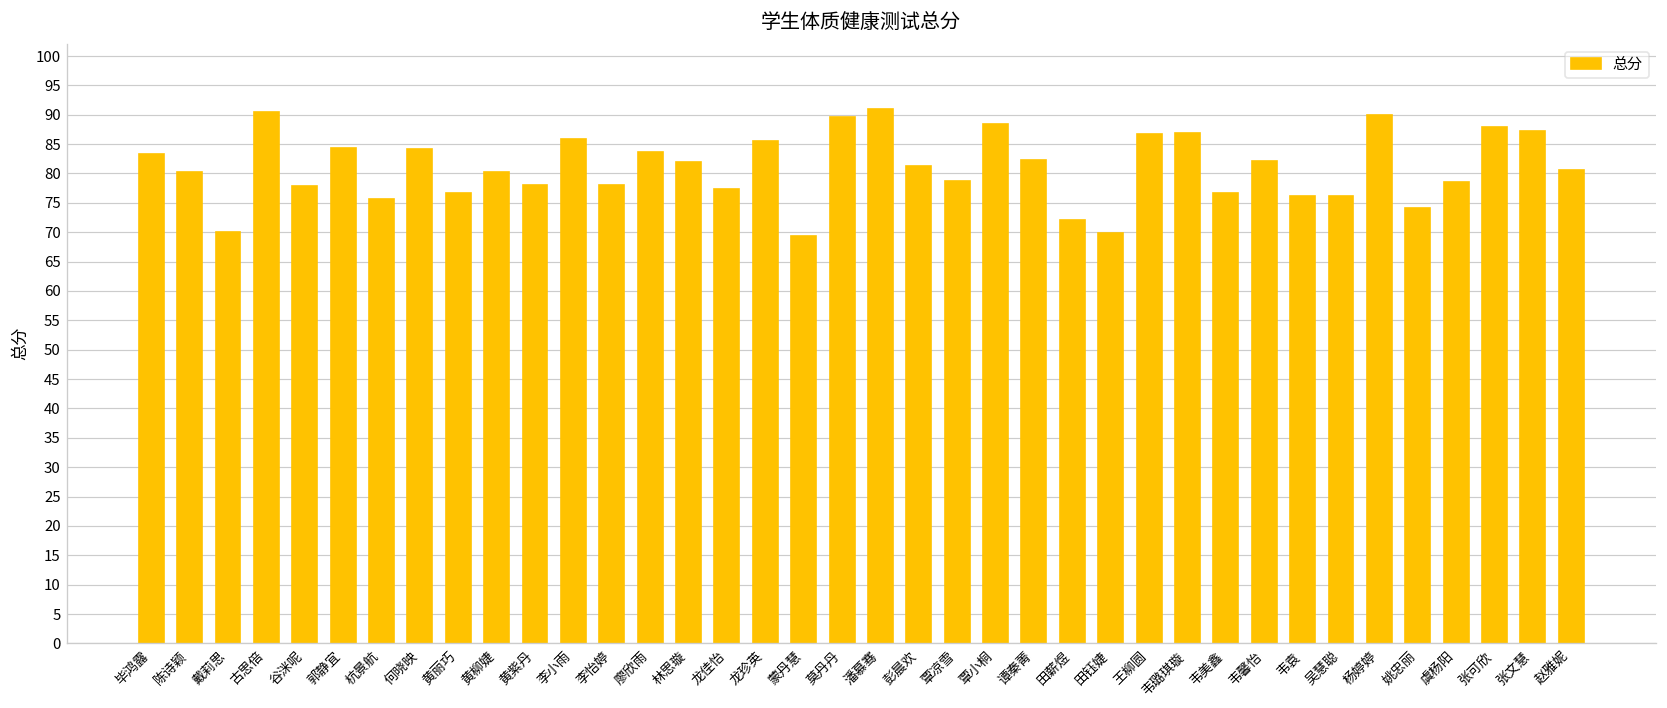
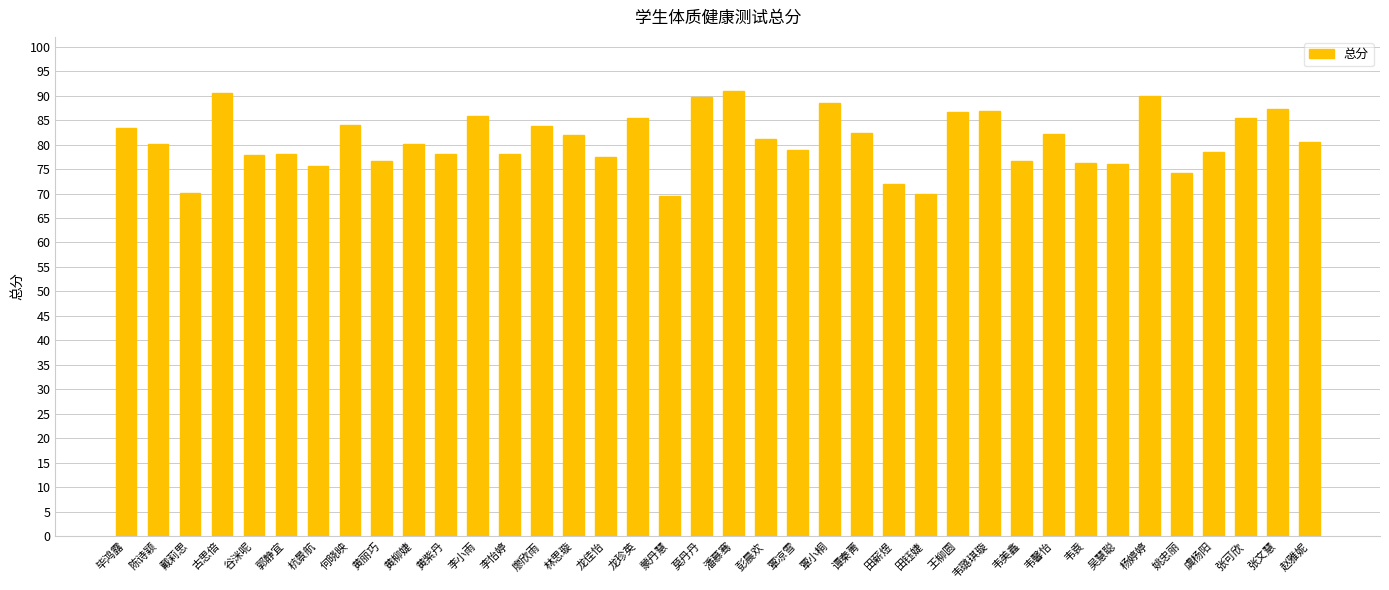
郭静宜: 84 -> 78
张可欣: 88 -> 86
